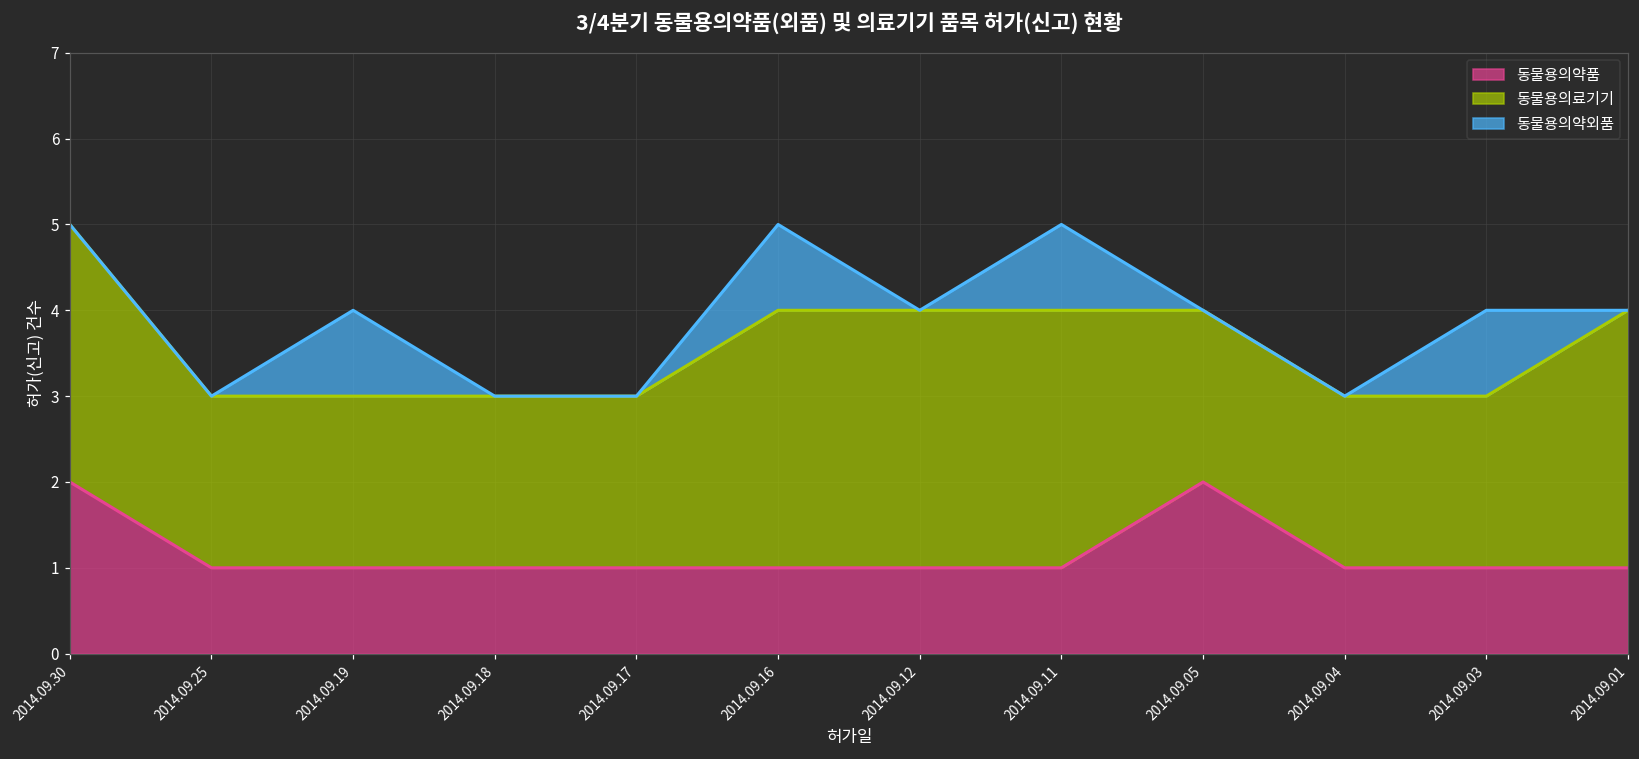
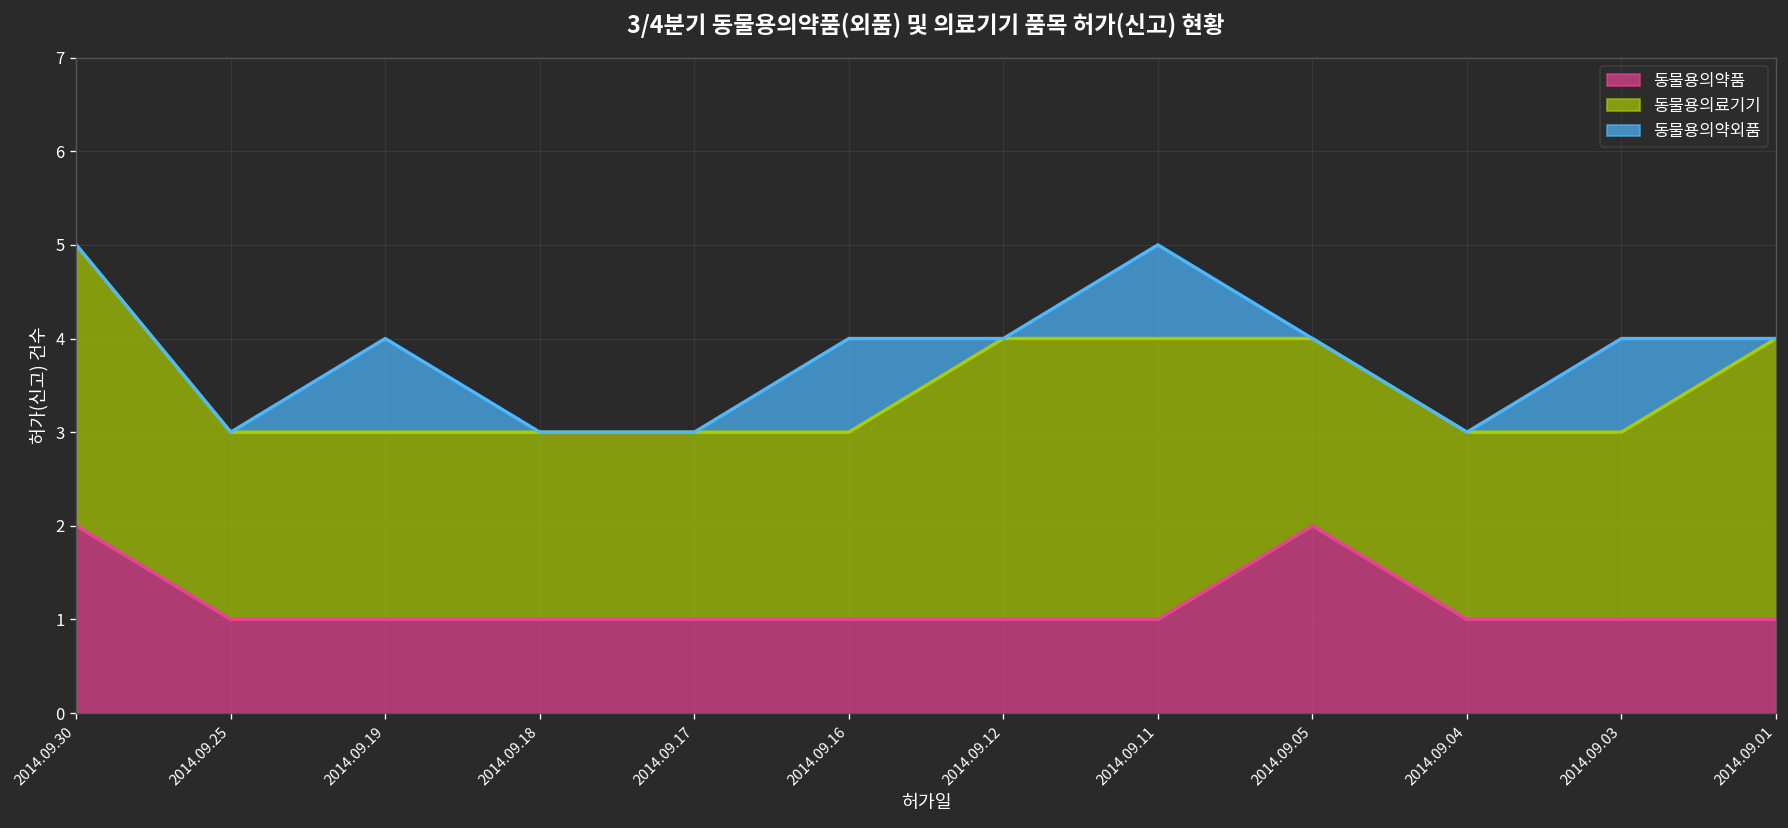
동물용의료기기, 2014.09.16: 3 -> 2
